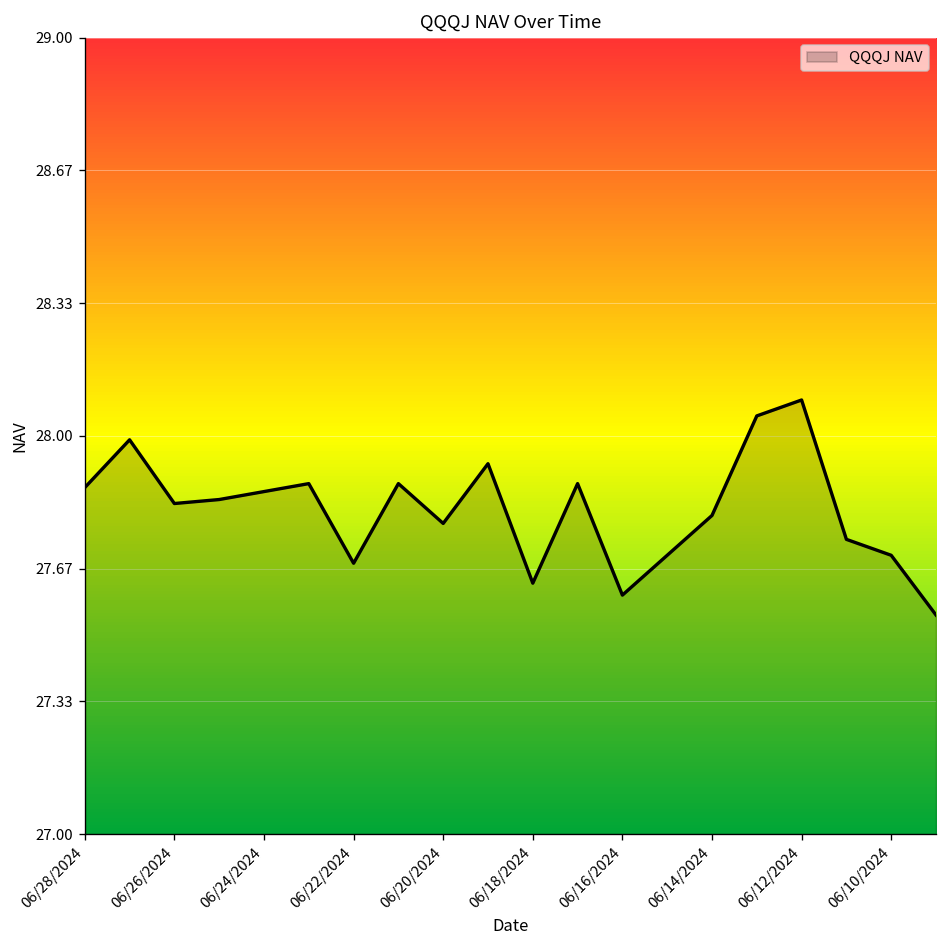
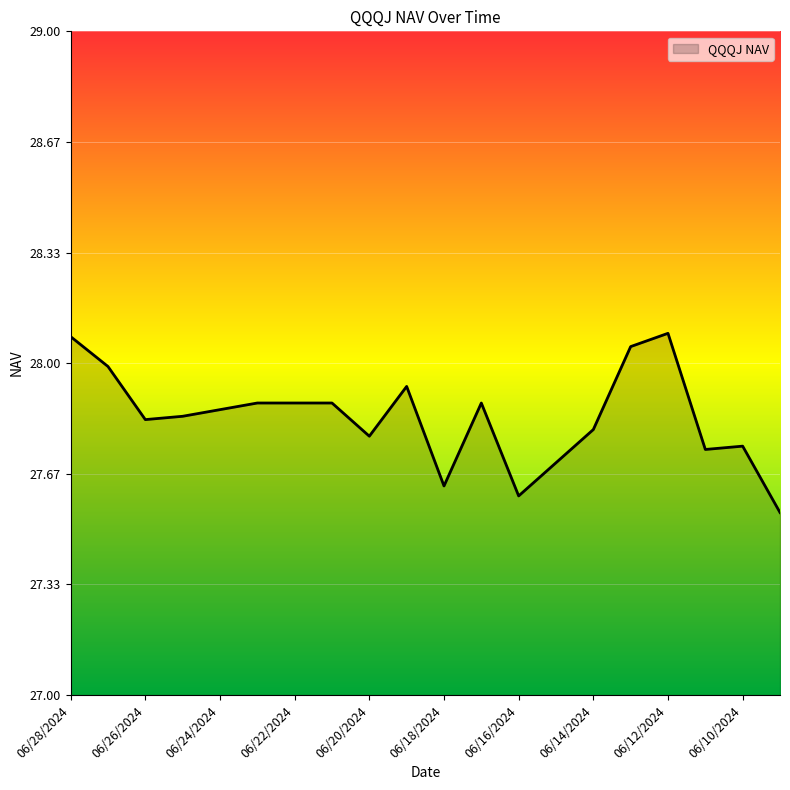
06/28/2024: 27.87 -> 28.08
06/22/2024: 27.68 -> 27.88
06/10/2024: 27.70 -> 27.75
